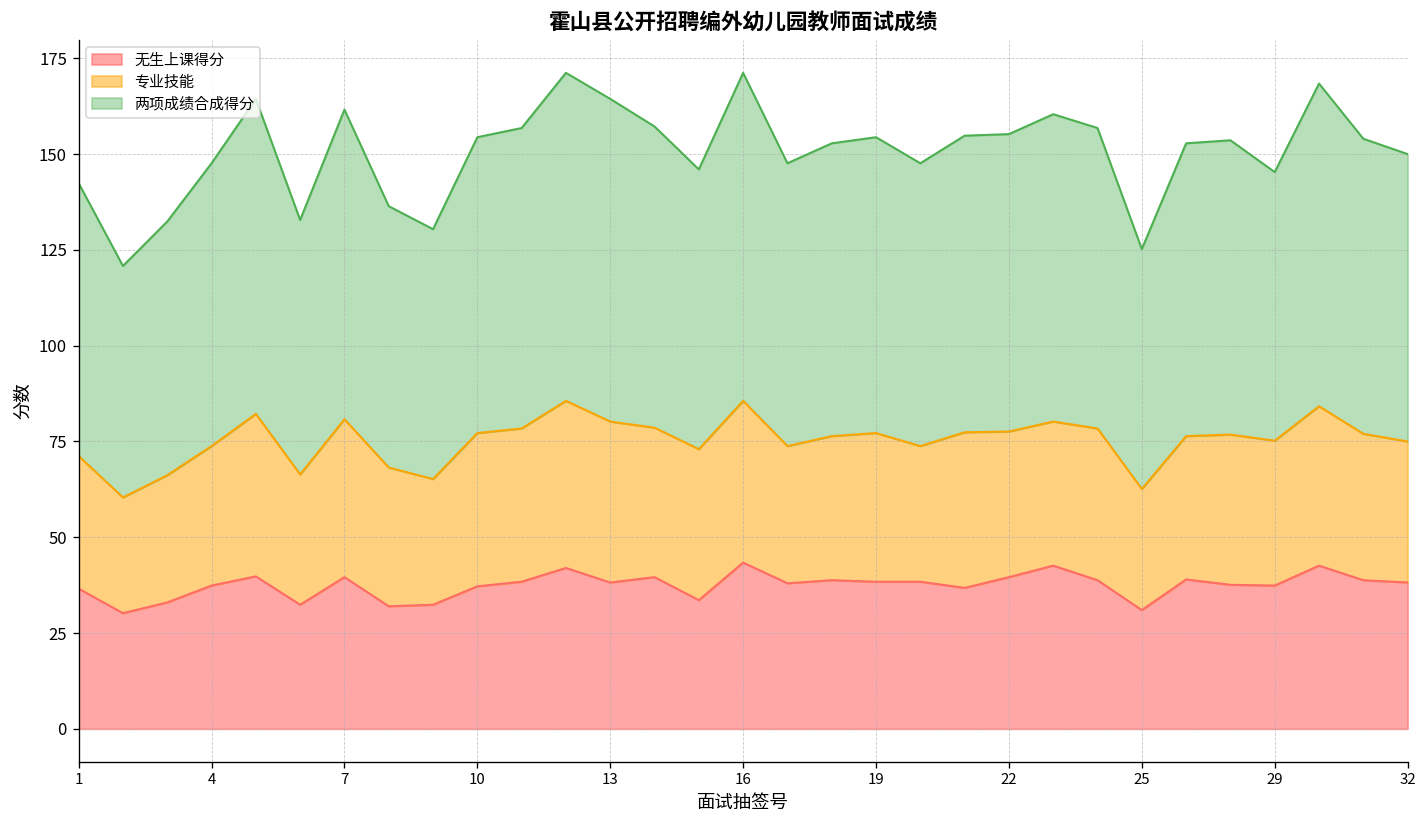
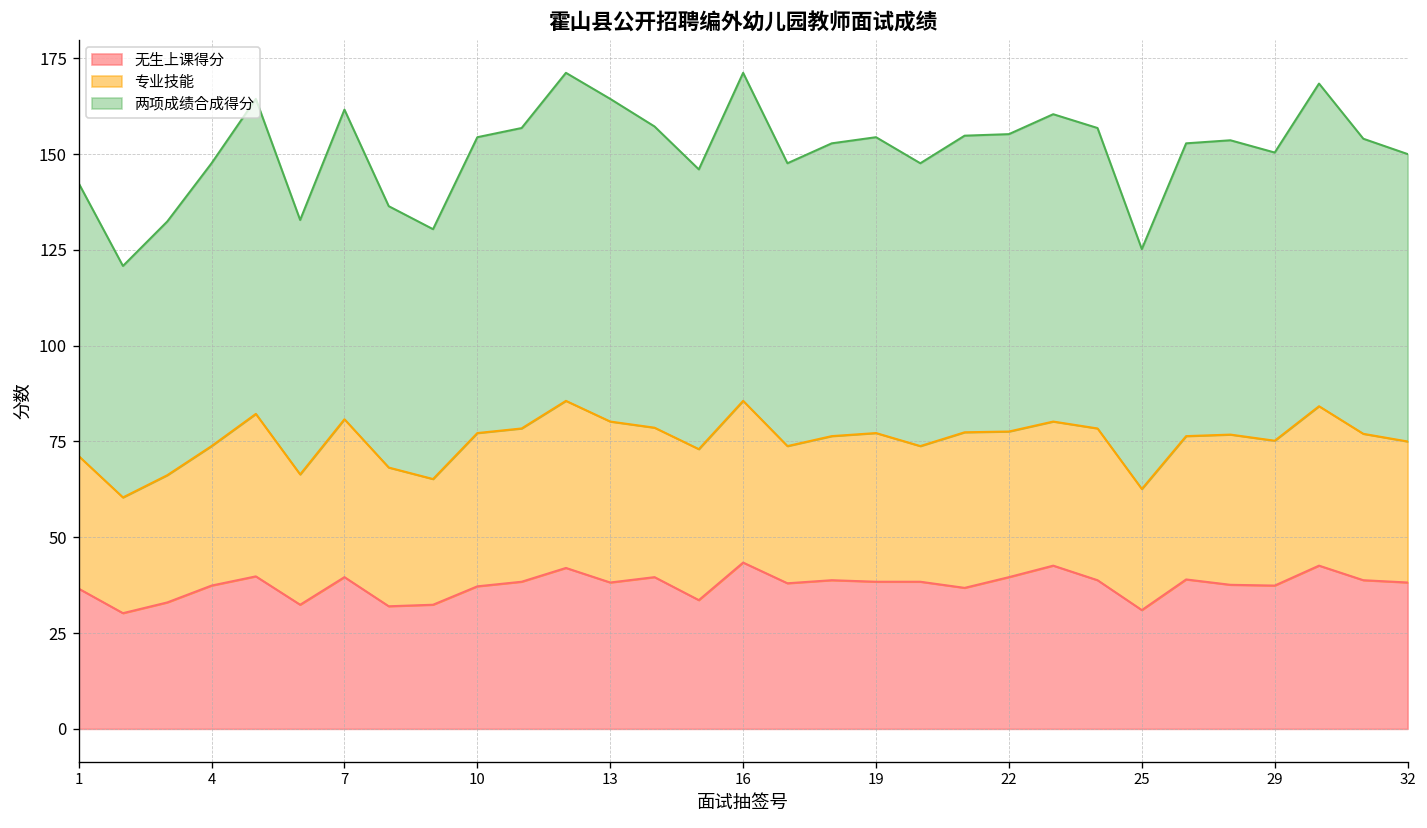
两项成绩合成得分, 29: 70 -> 75
